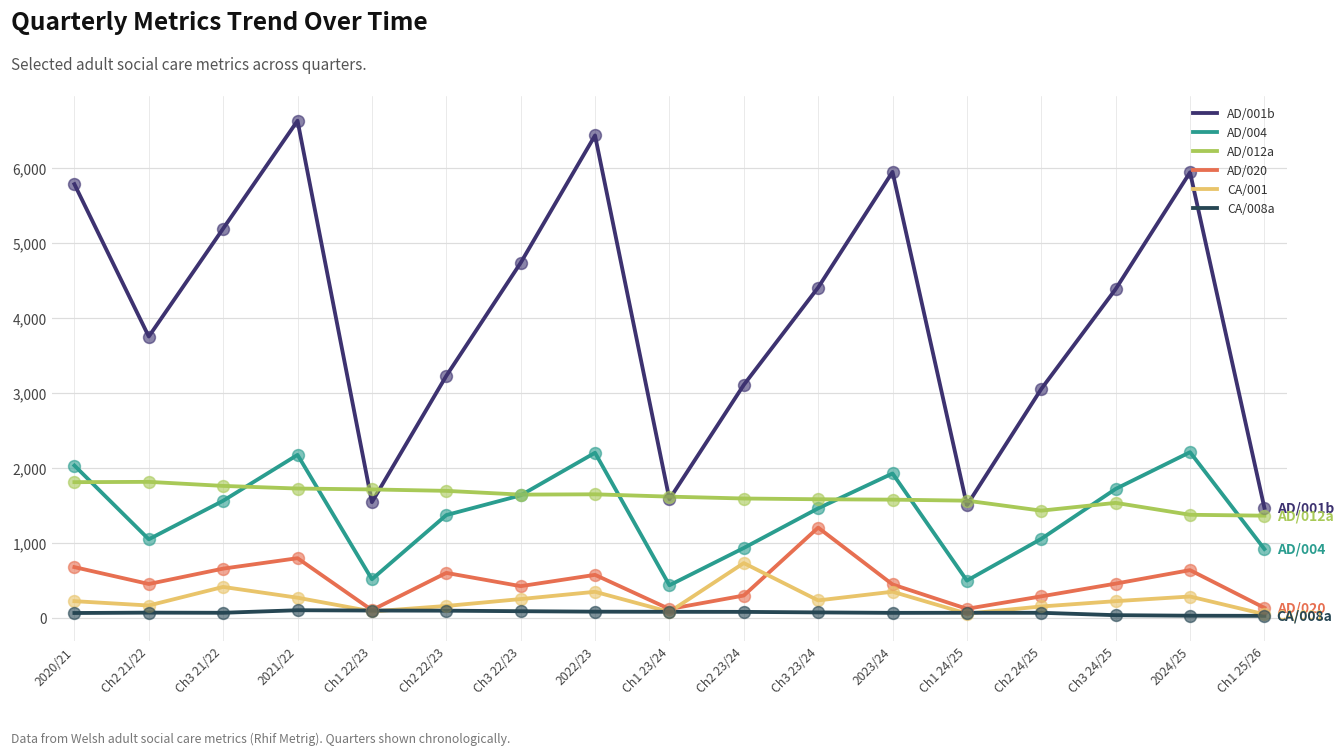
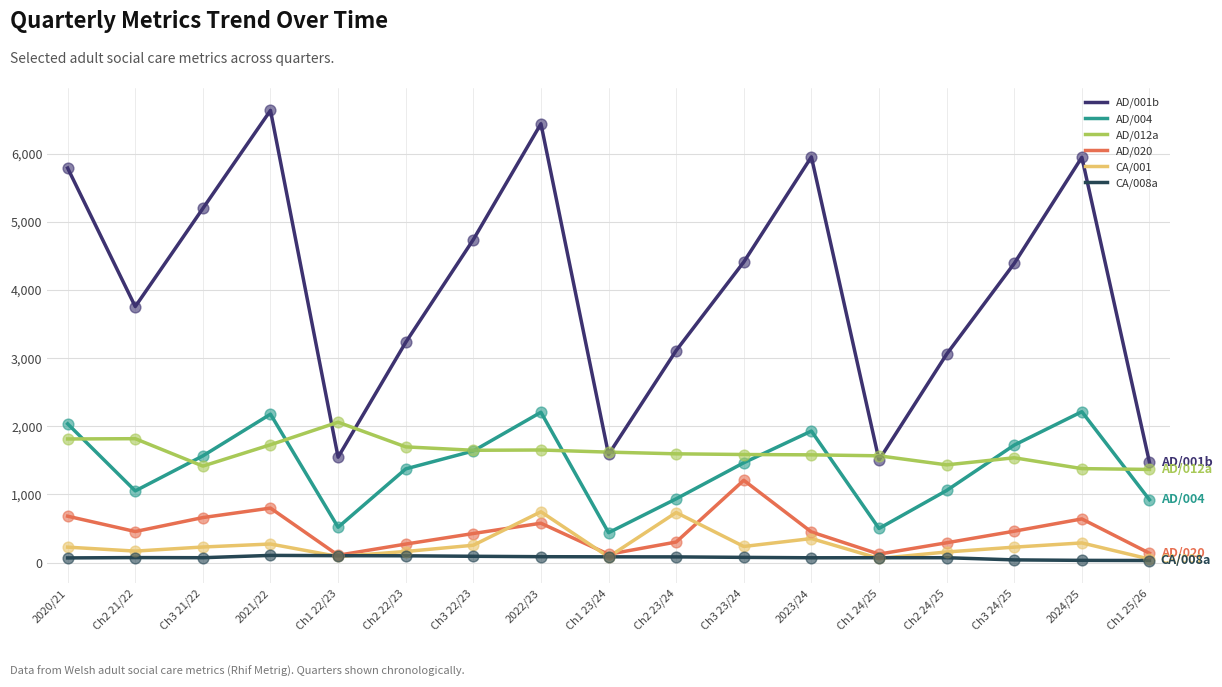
AD/012a, Ch3 21/22: 1,800 -> 1,400
CA/001, Ch3 21/22: 400 -> 200
AD/012a, Ch1 22/23: 1,700 -> 2,100
AD/020, Ch2 22/23: 600 -> 300
CA/001, 2022/23: 400 -> 700
